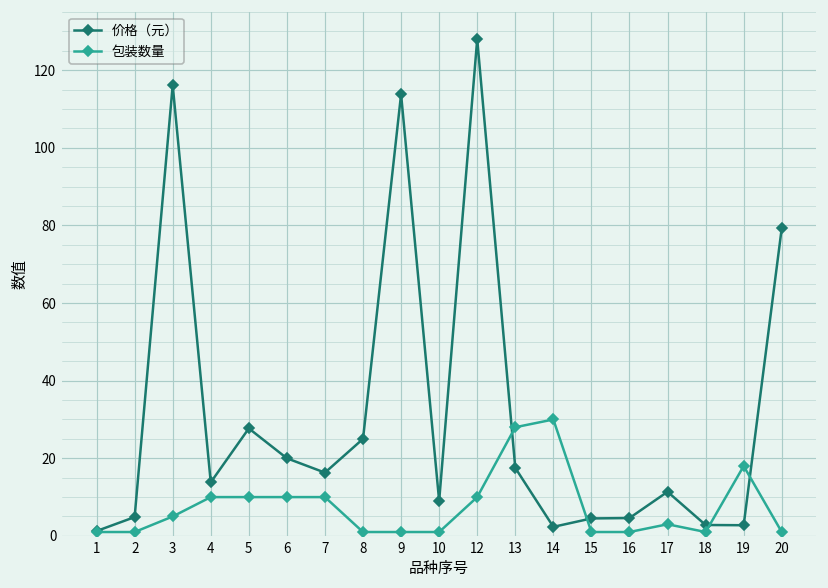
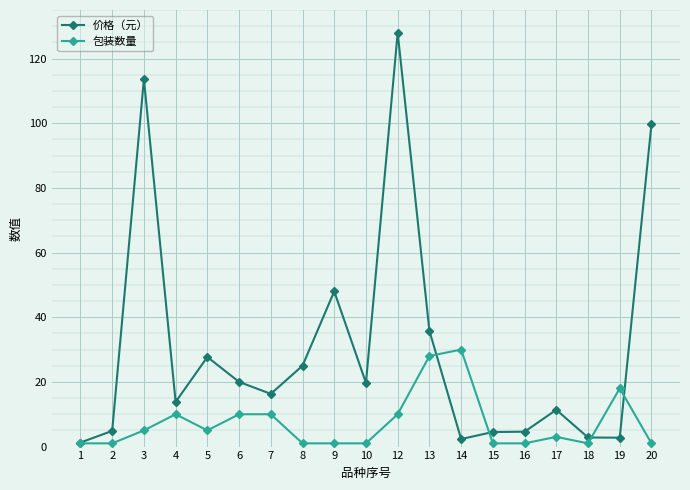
价格（元）, 3: 116 -> 114
包装数量, 5: 10 -> 5
价格（元）, 9: 114 -> 48
价格（元）, 10: 9 -> 20
价格（元）, 13: 18 -> 36
价格（元）, 20: 79 -> 100
